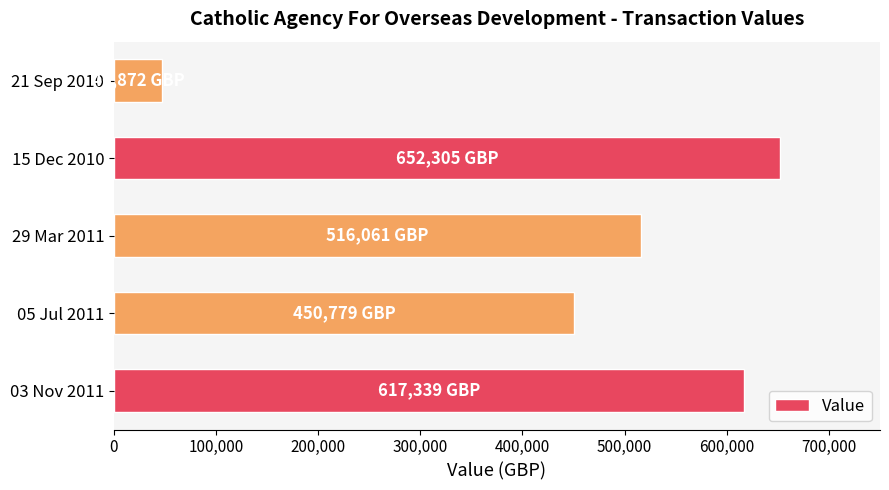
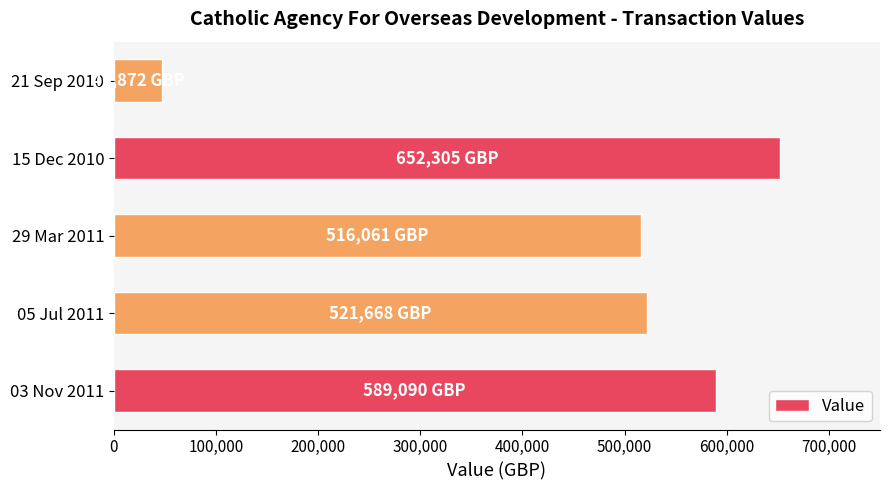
05 Jul 2011: 450,779 -> 521,668
03 Nov 2011: 617,339 -> 589,090
